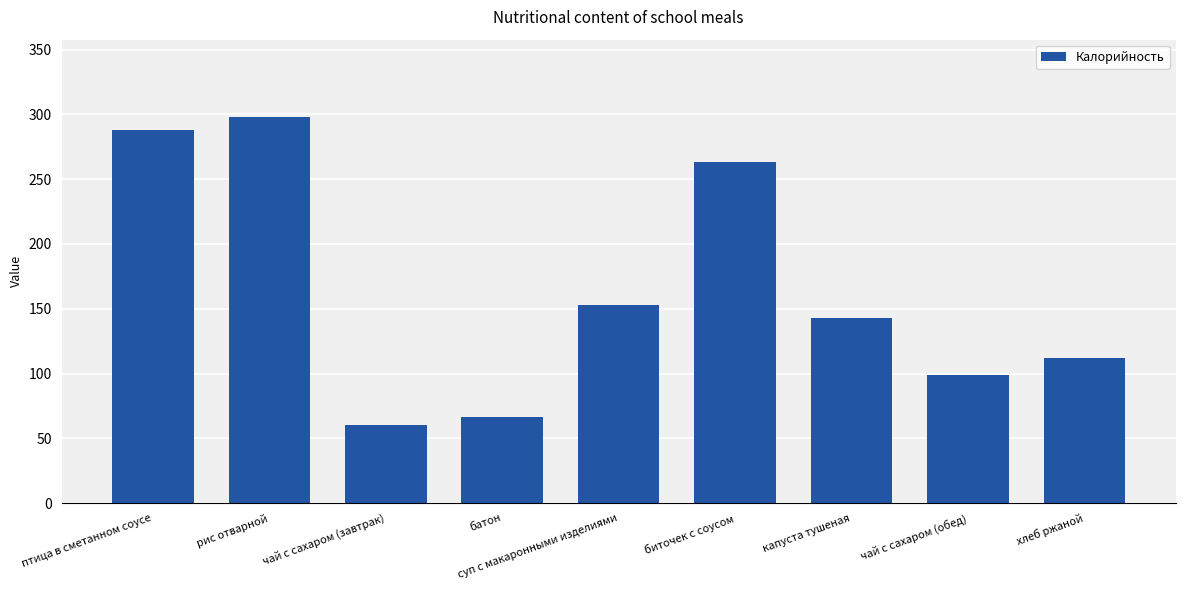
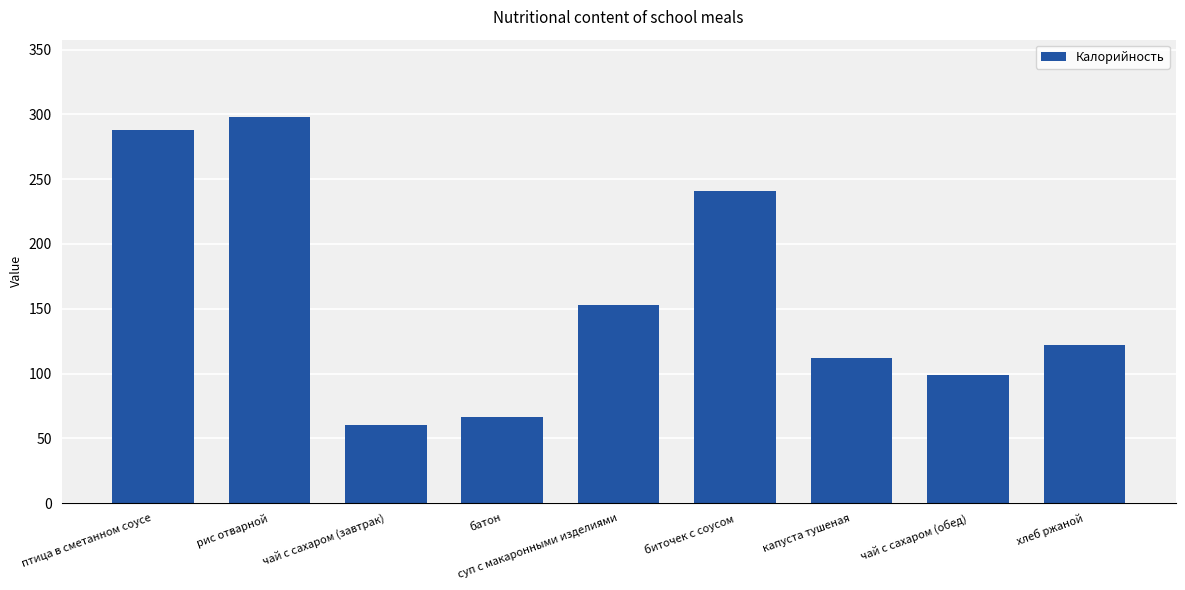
биточек с соусом: 263 -> 241
капуста тушеная: 143 -> 112
хлеб ржаной: 112 -> 122
